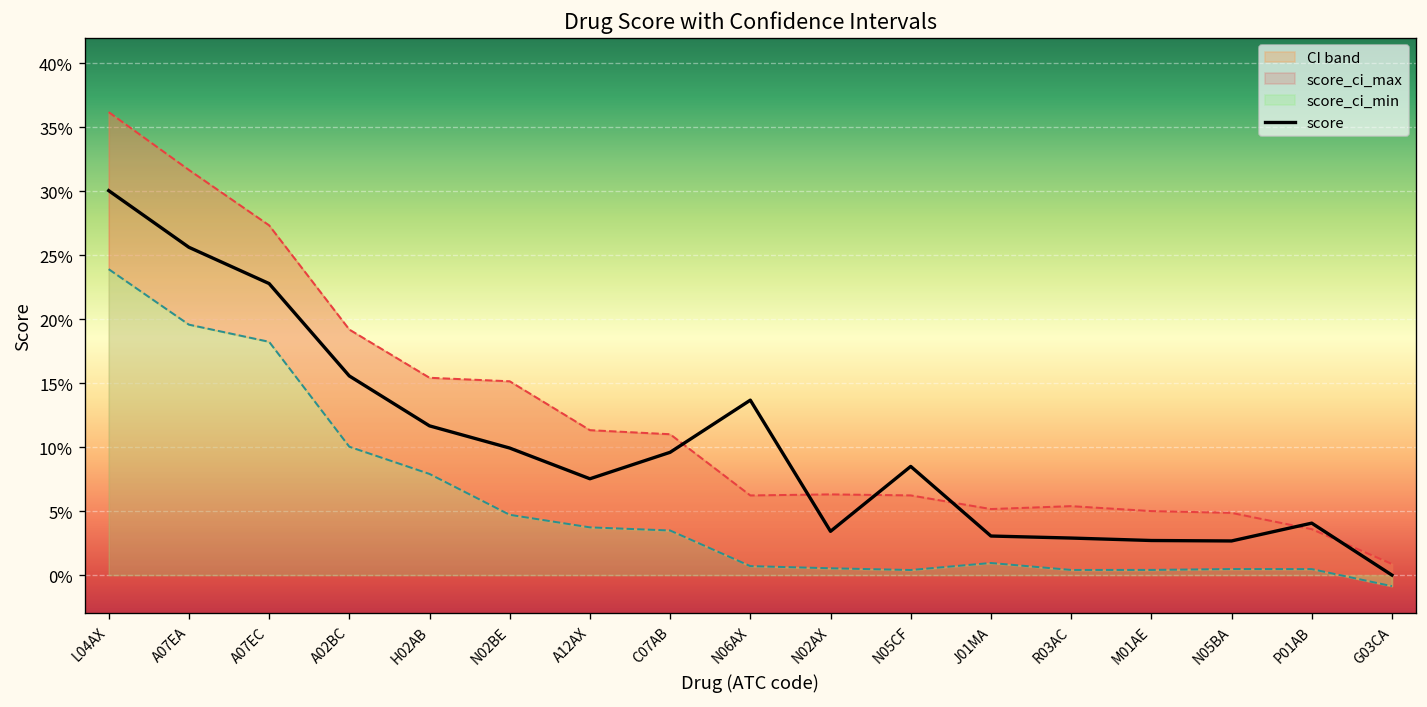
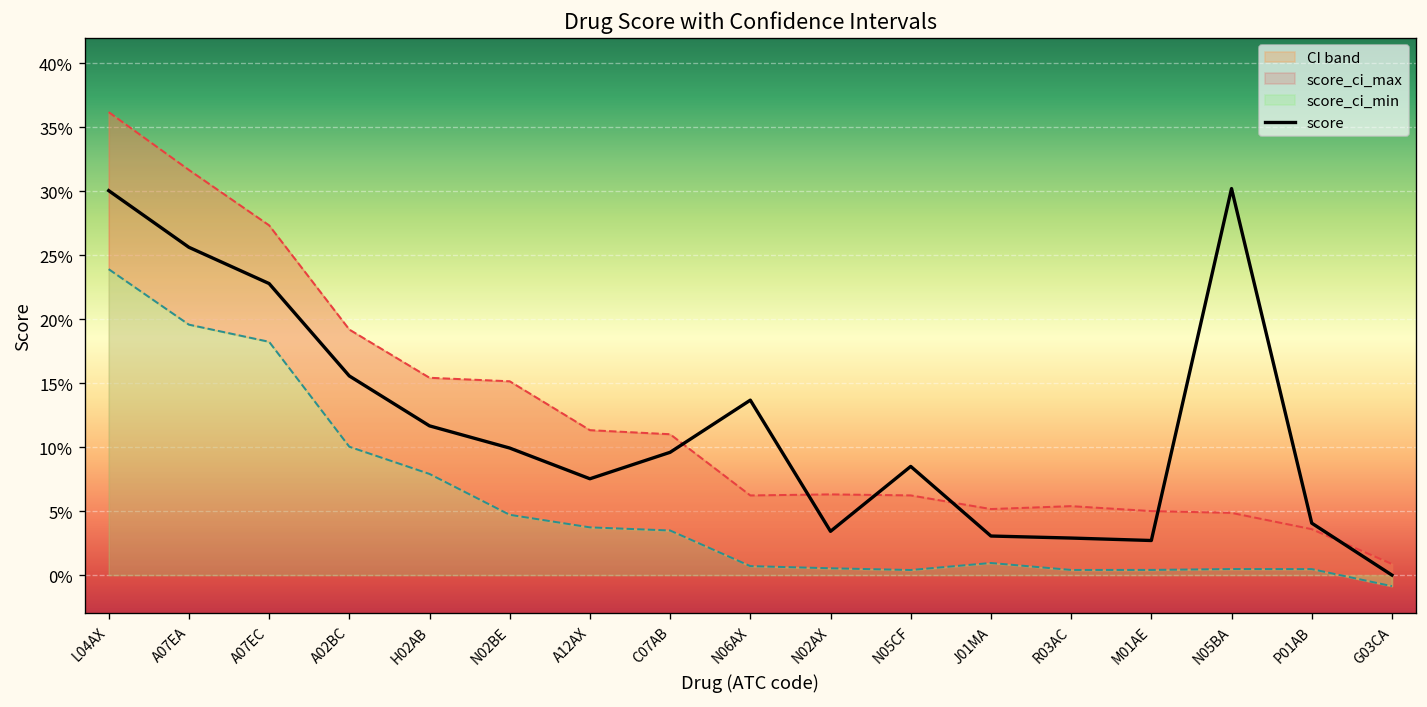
score, N05BA: 2.7% -> 30.2%
